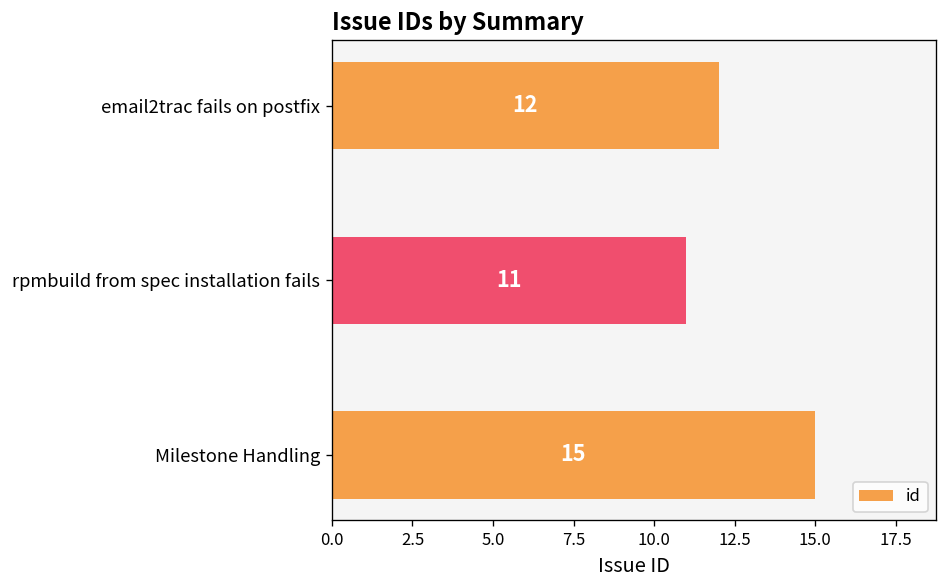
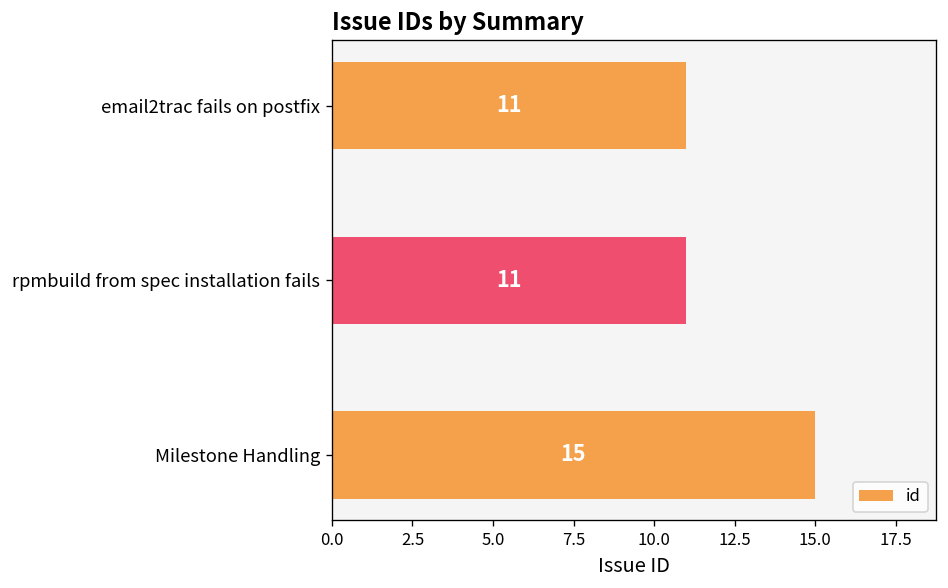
email2trac fails on postfix: 12 -> 11
